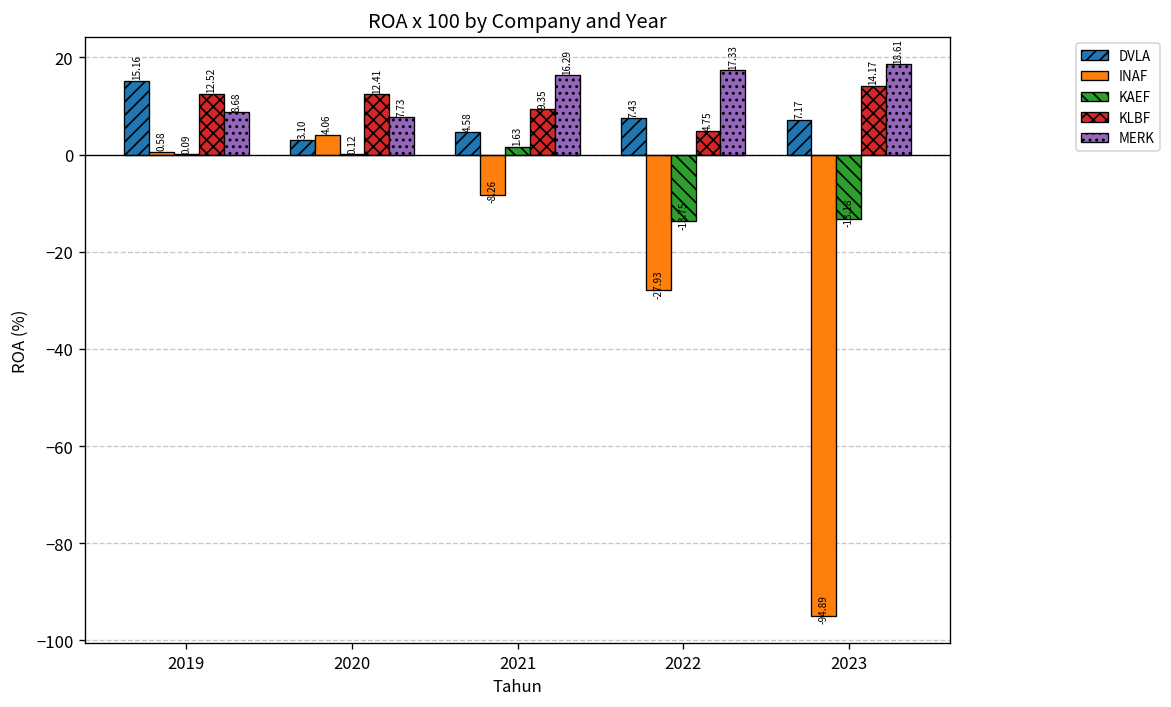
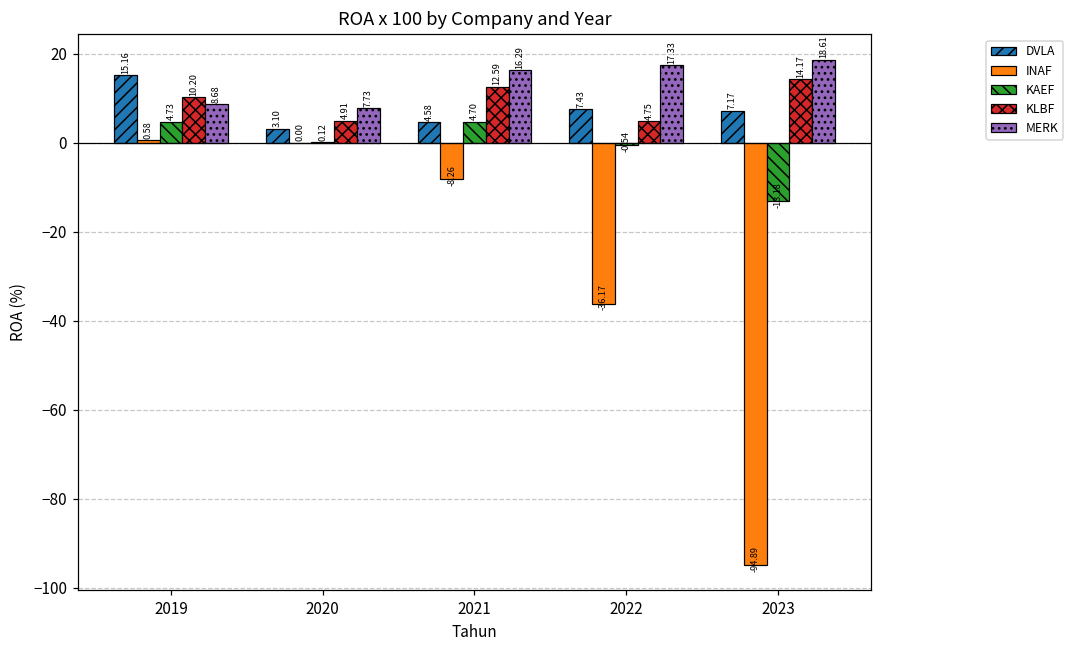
KAEF, 2019: 0.09 -> 4.73
KLBF, 2019: 12.52 -> 10.20
INAF, 2020: 4.06 -> 0.00
KLBF, 2020: 12.41 -> 4.91
KAEF, 2021: 1.63 -> 4.70
KLBF, 2021: 9.35 -> 12.59
INAF, 2022: -27.93 -> -36.17
KAEF, 2022: -13.75 -> -0.54
